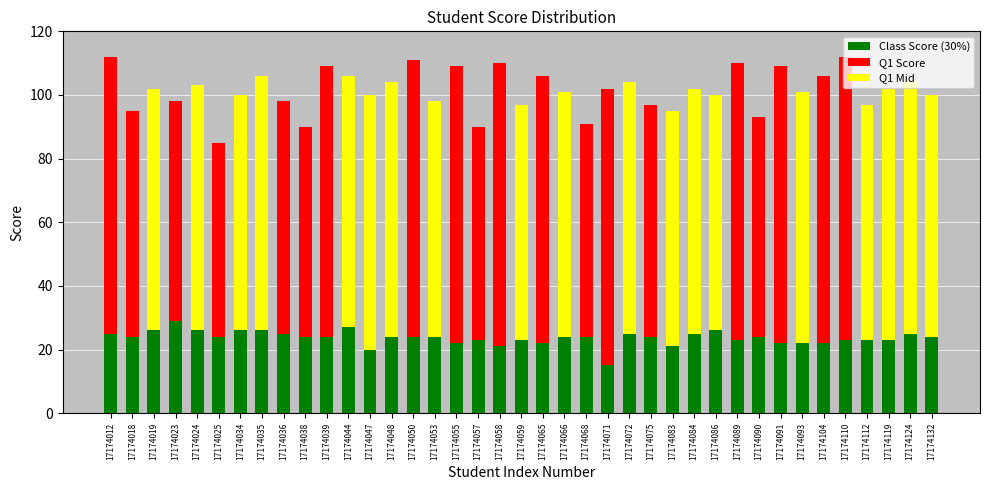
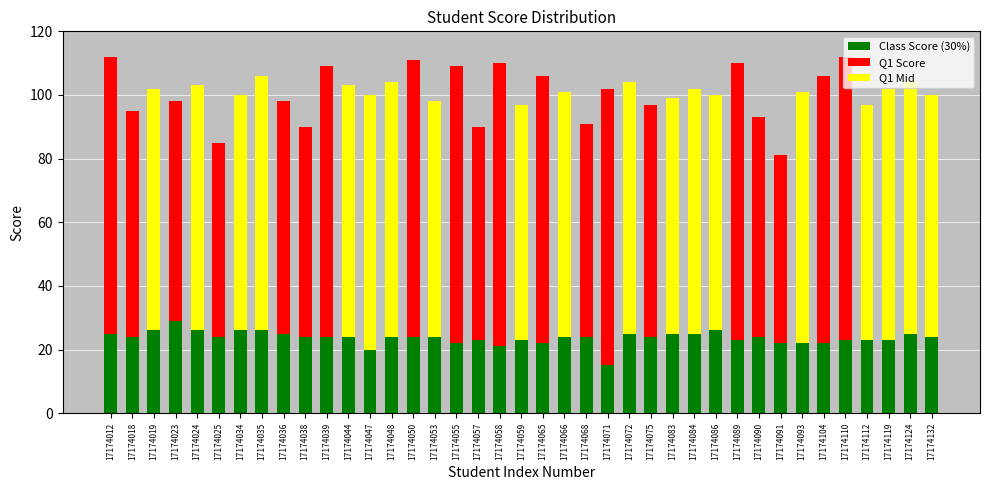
Class Score (30%), 17174044: 27 -> 24
Class Score (30%), 17174083: 21 -> 25
Q1 Score, 17174091: 87 -> 59
